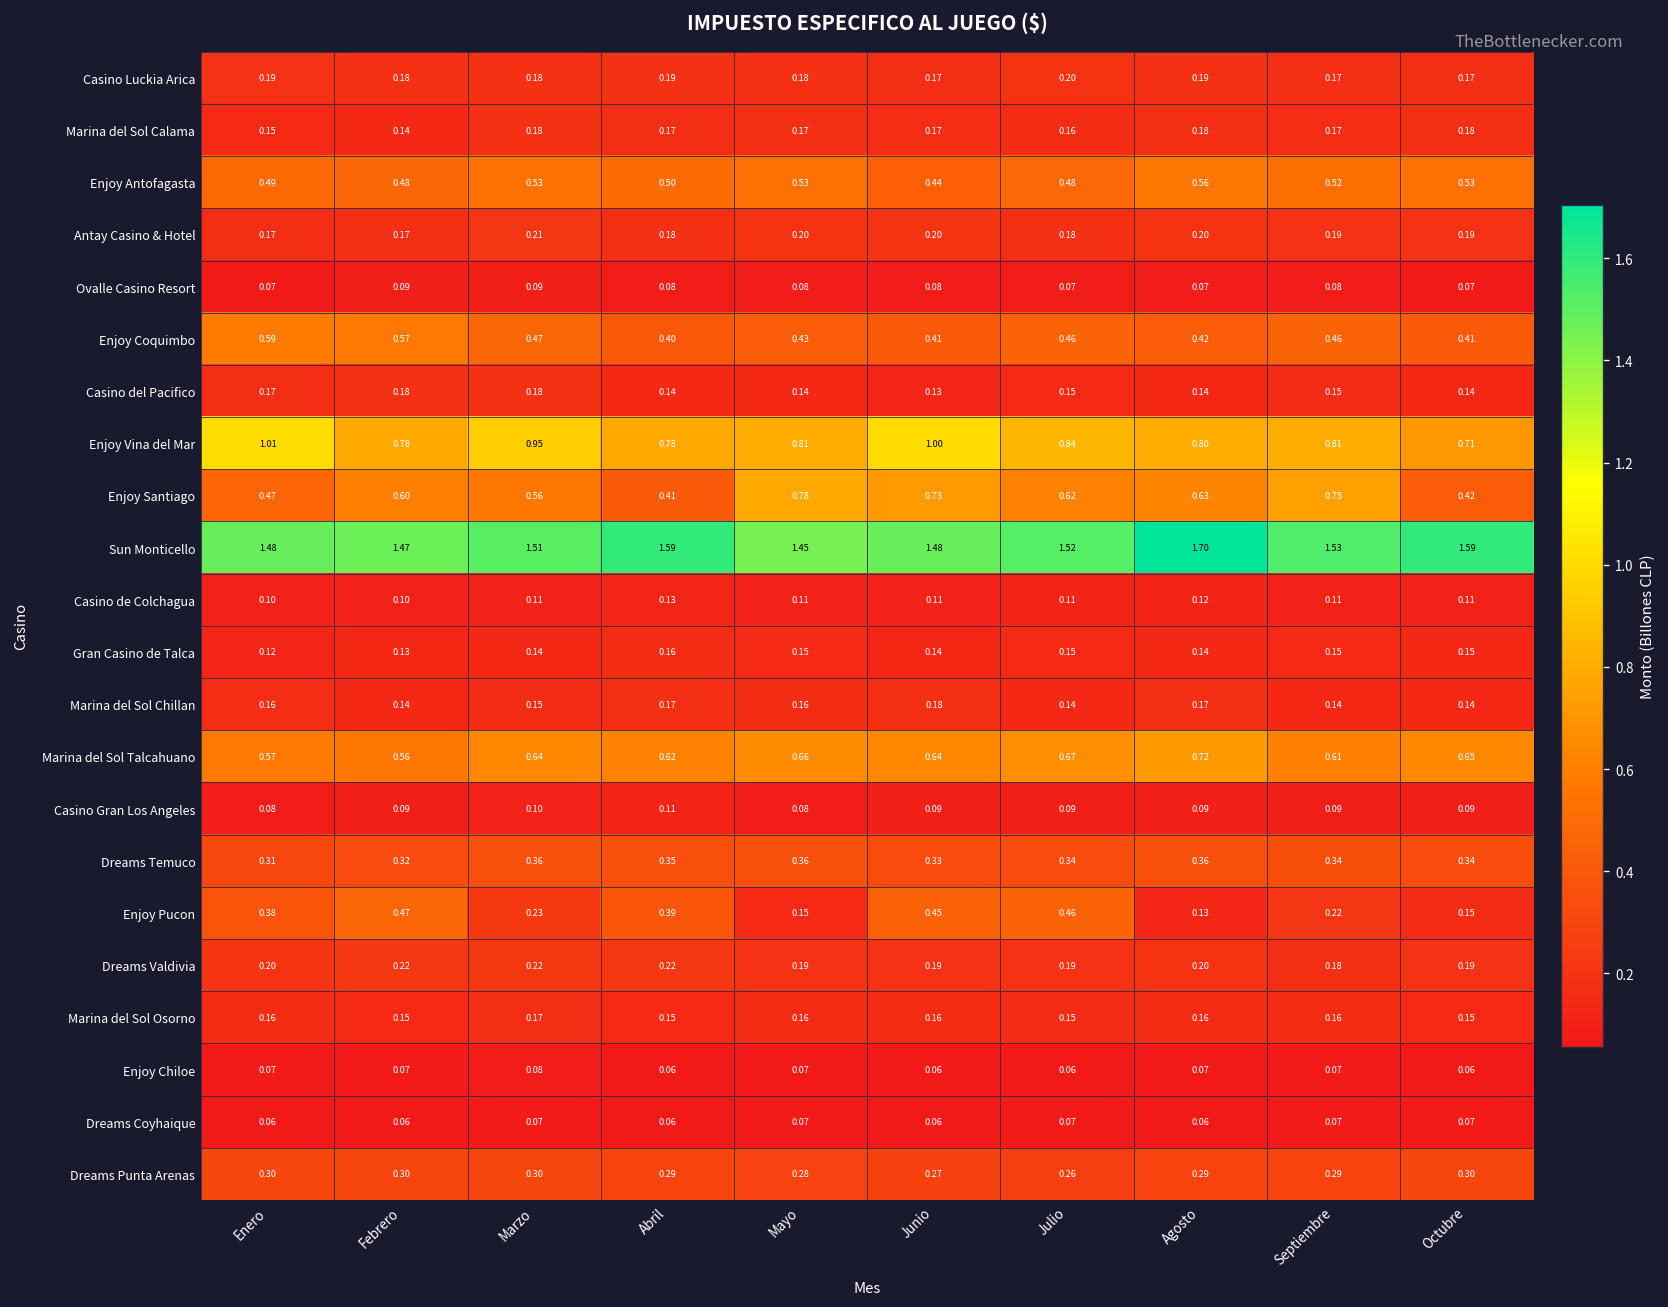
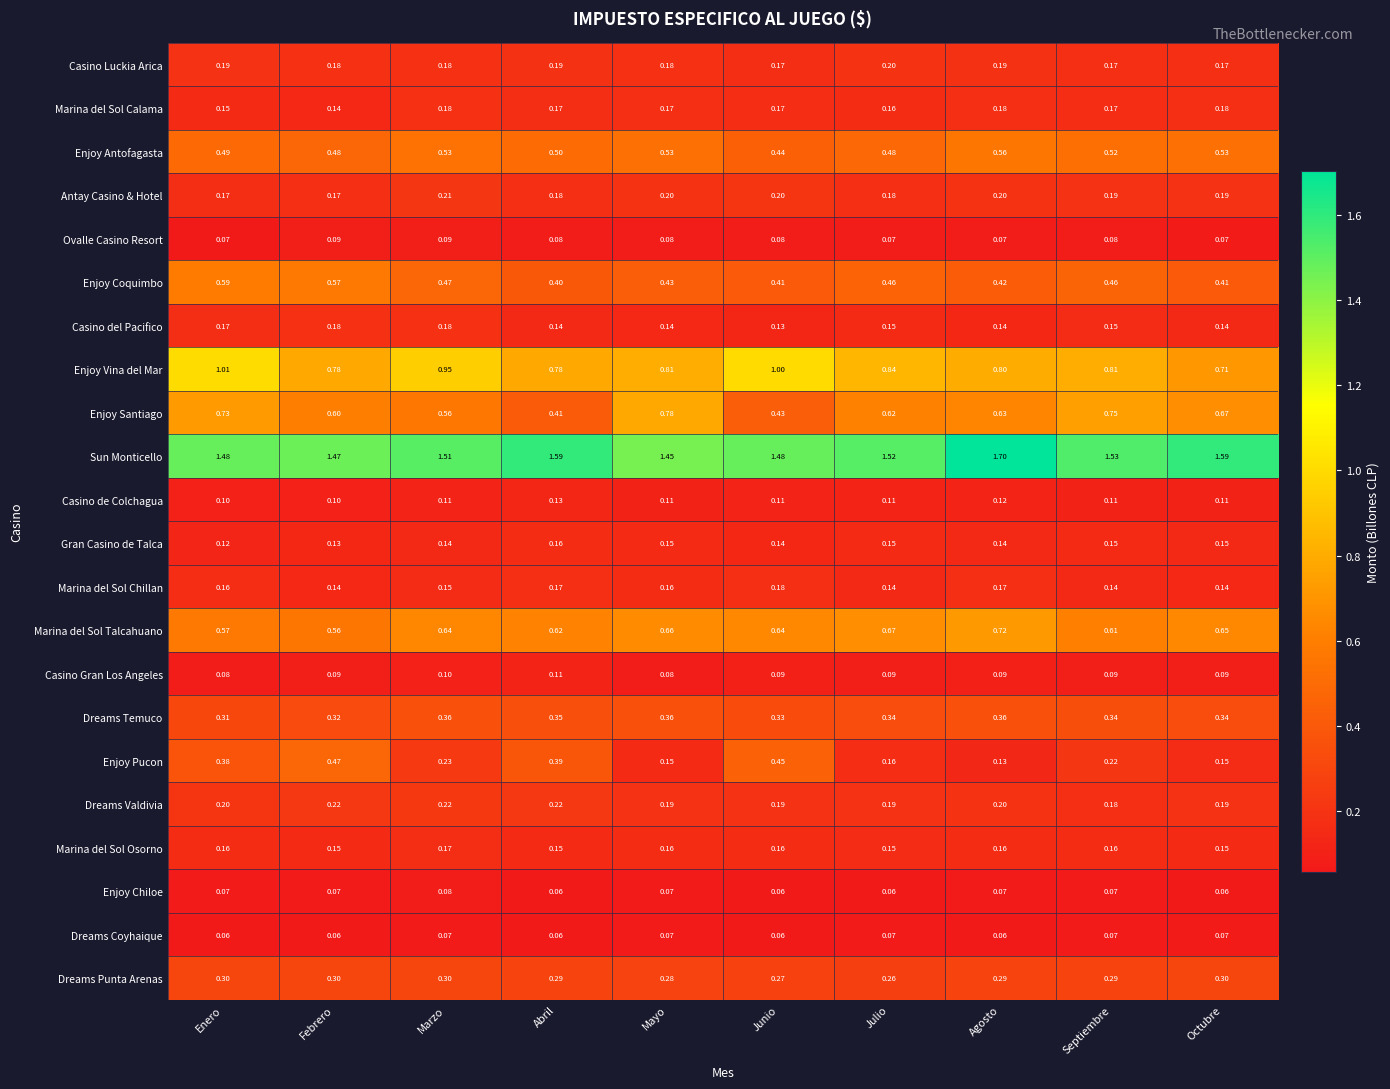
Enjoy Santiago, Enero: 0.47 -> 0.73
Enjoy Santiago, Junio: 0.73 -> 0.43
Enjoy Santiago, Octubre: 0.42 -> 0.67
Enjoy Pucon, Julio: 0.46 -> 0.16
